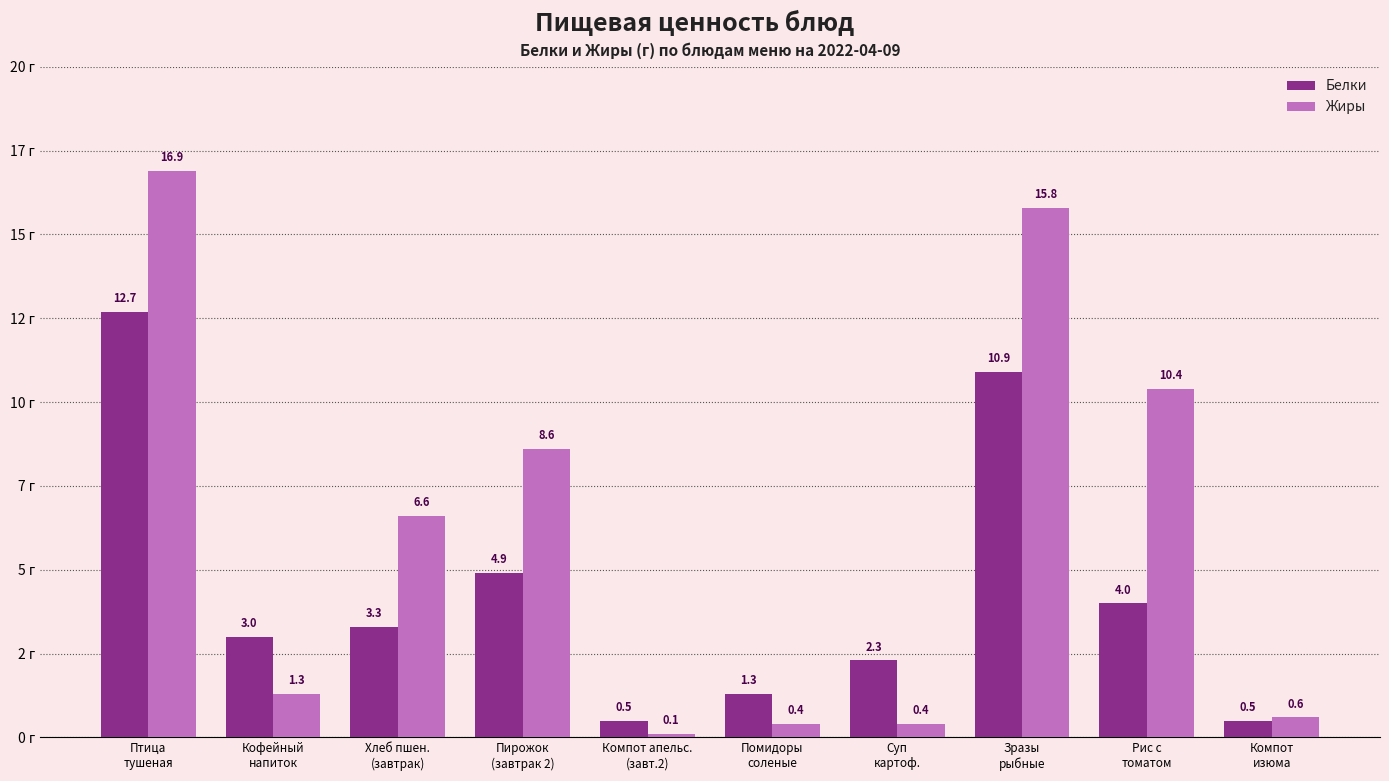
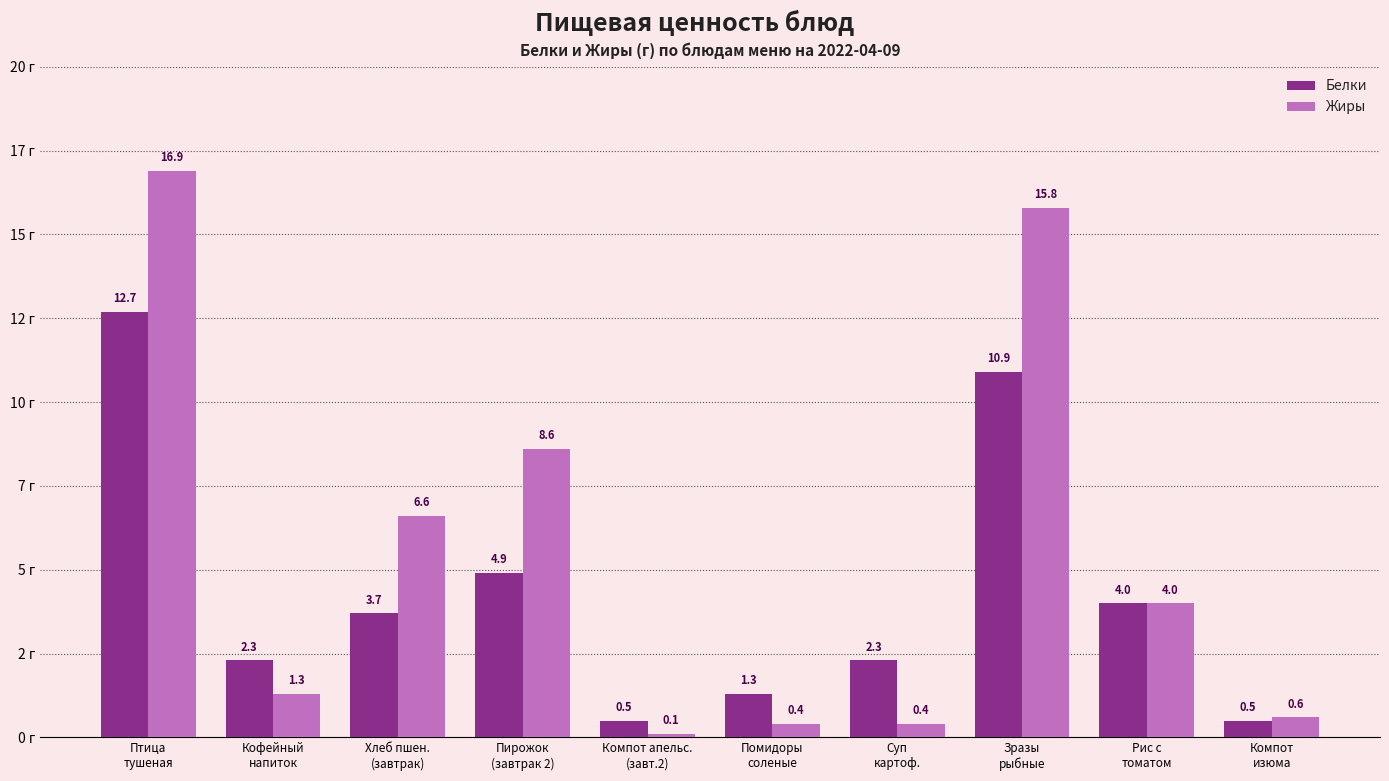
Белки, Кофейный напиток: 3.0 -> 2.3
Белки, Хлеб пшен. (завтрак): 3.3 -> 3.7
Жиры, Рис с томатом: 10.4 -> 4.0
